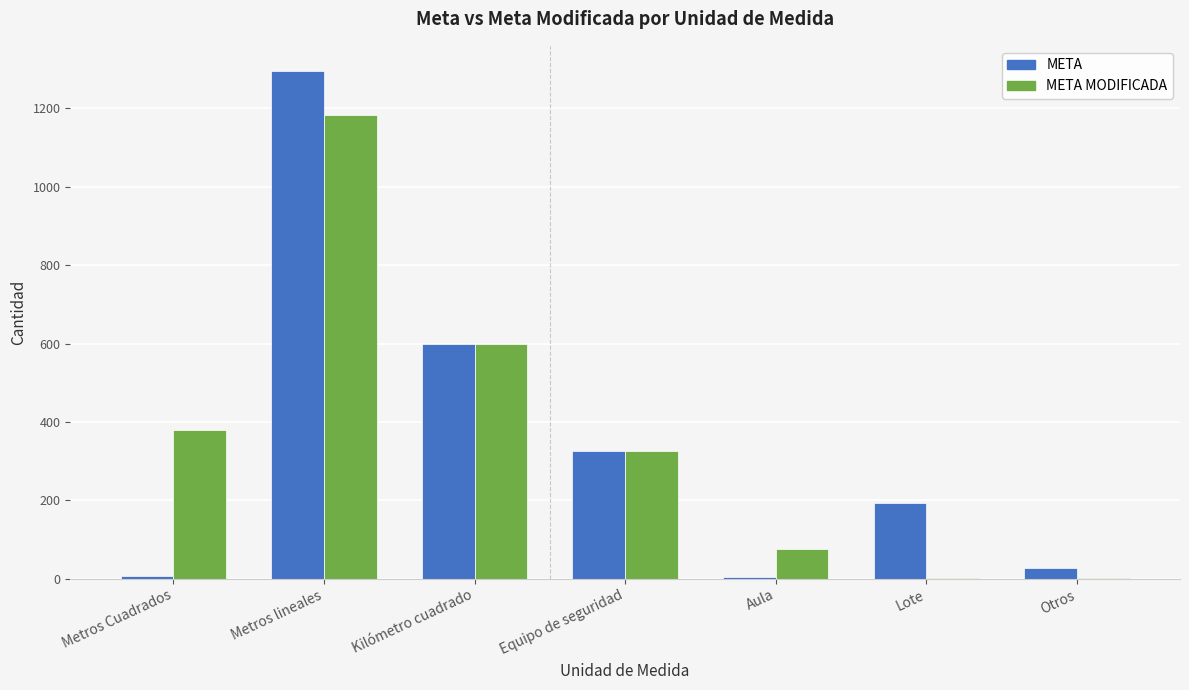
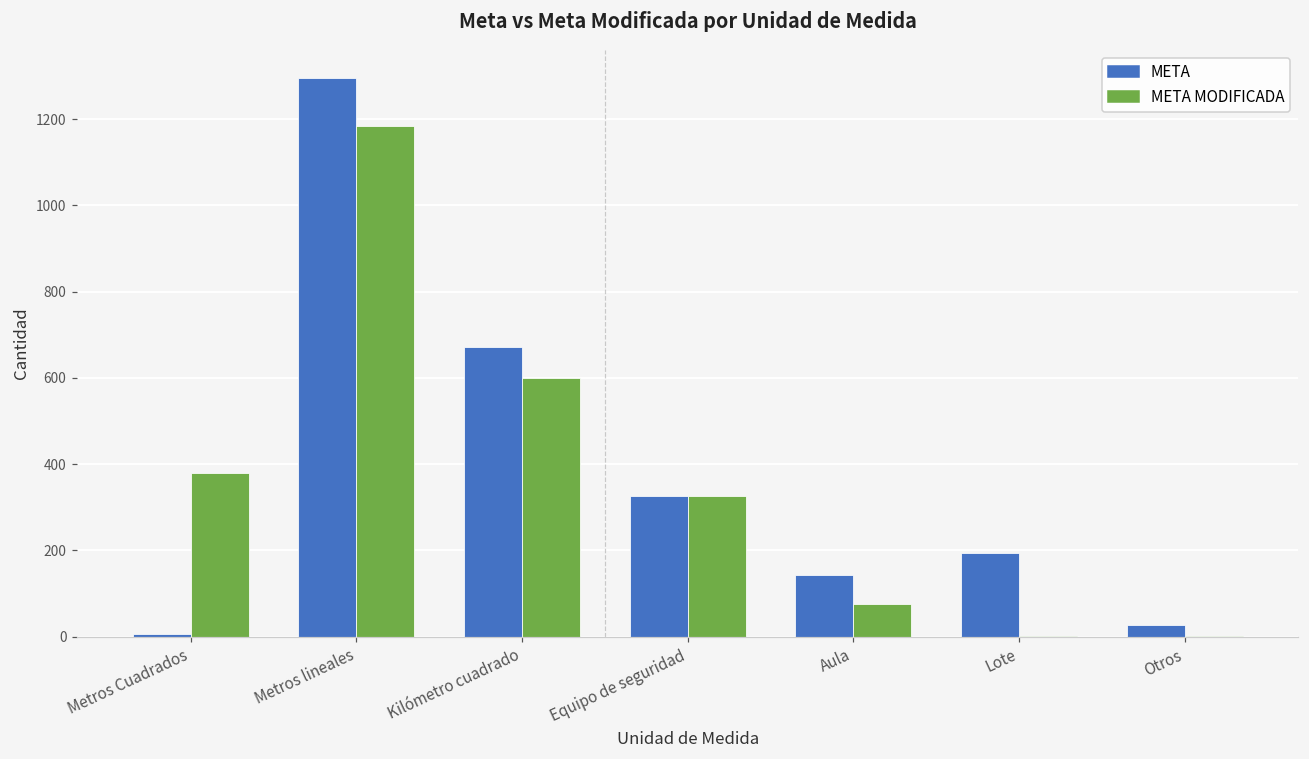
META, Kilómetro cuadrado: 600 -> 670
META, Aula: 0 -> 140
